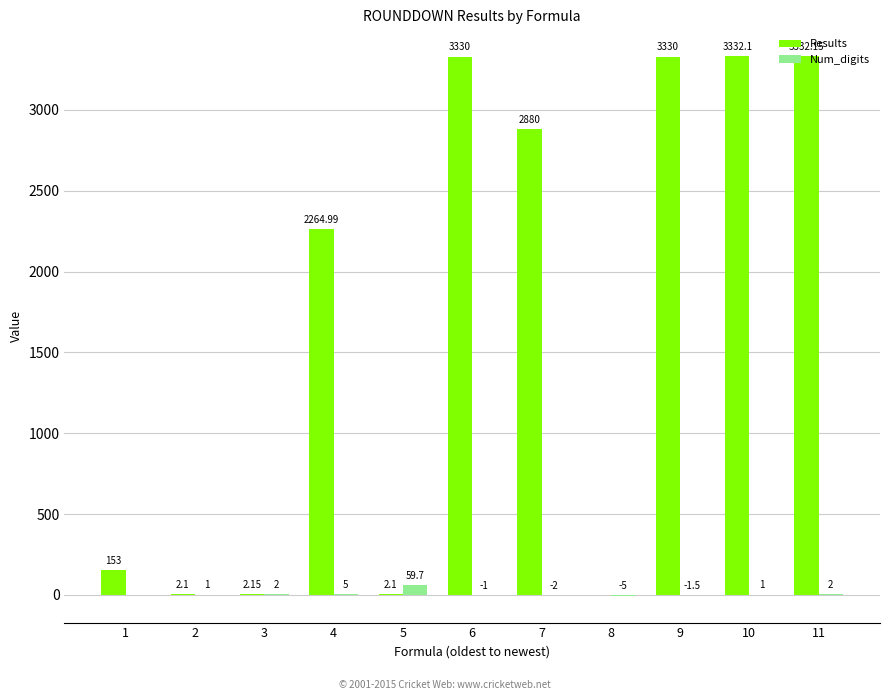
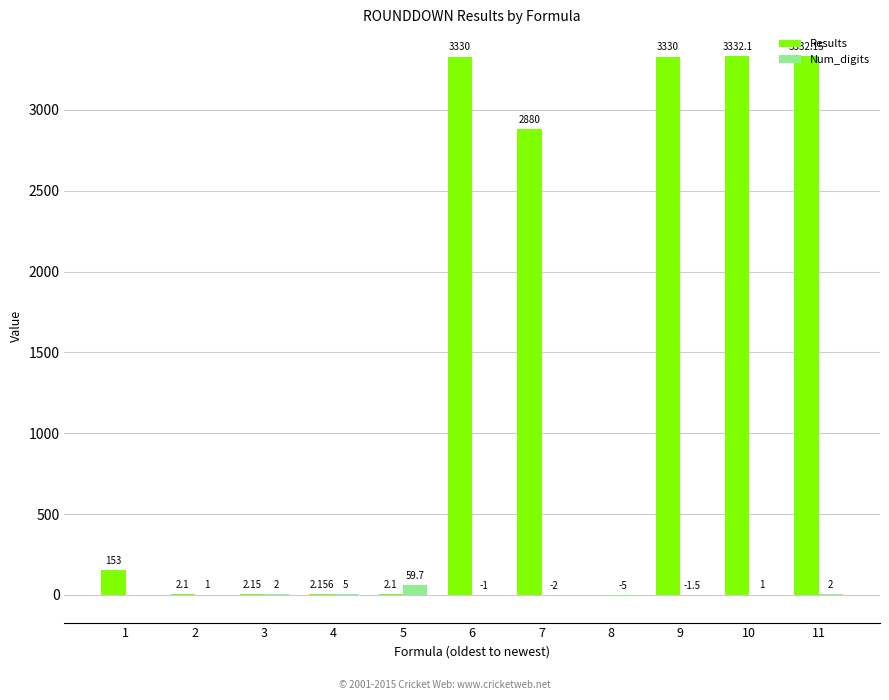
Results, 4: 2264.99 -> 2.156
